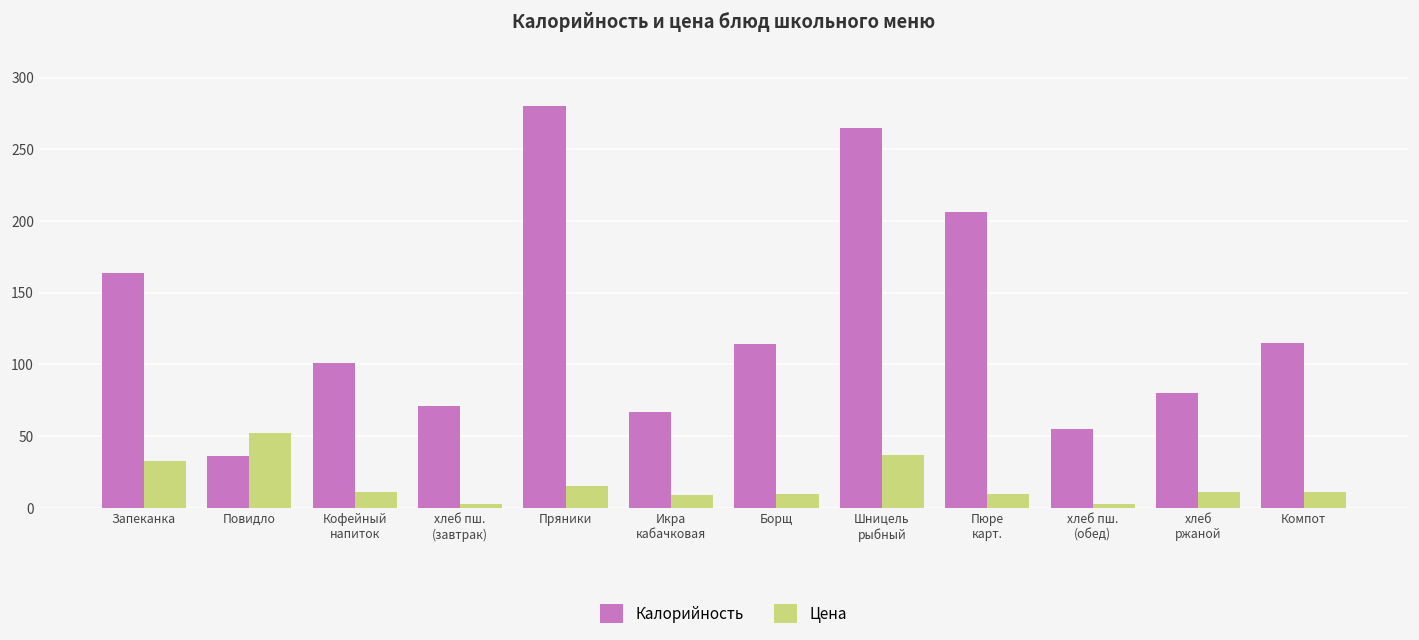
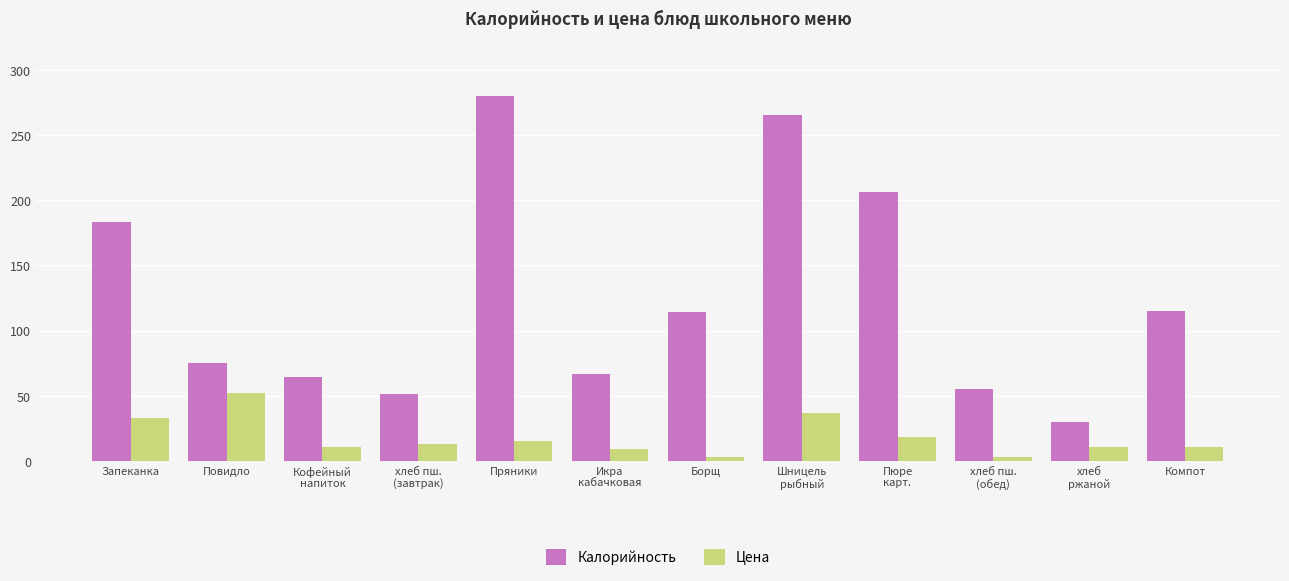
Калорийность, Запеканка: 164 -> 183
Калорийность, Повидло: 36 -> 75
Калорийность, Кофейный напиток: 101 -> 64
Калорийность, хлеб пш. (завтрак): 71 -> 51
Цена, хлеб пш. (завтрак): 3 -> 13
Цена, Борщ: 10 -> 3
Цена, Пюре карт.: 10 -> 18
Калорийность, хлеб ржаной: 80 -> 30
